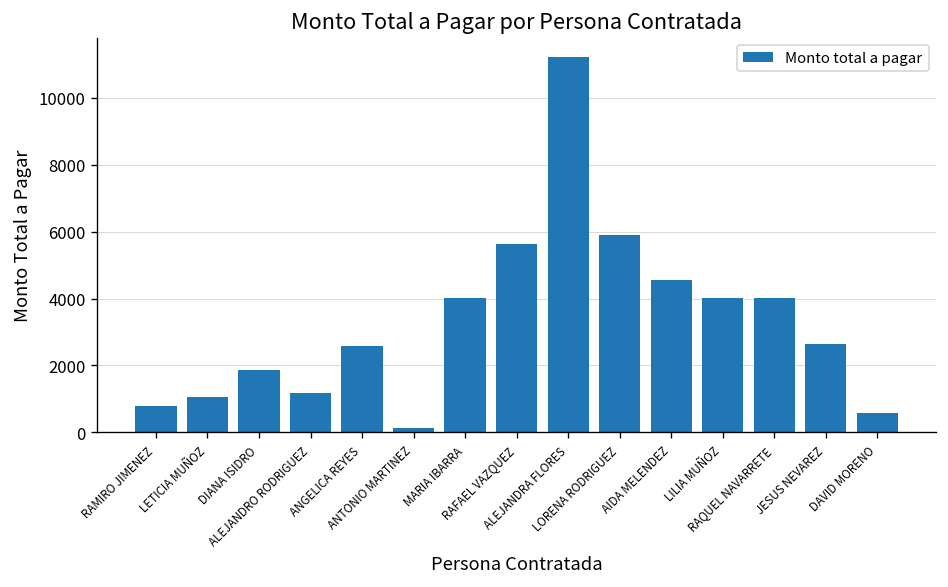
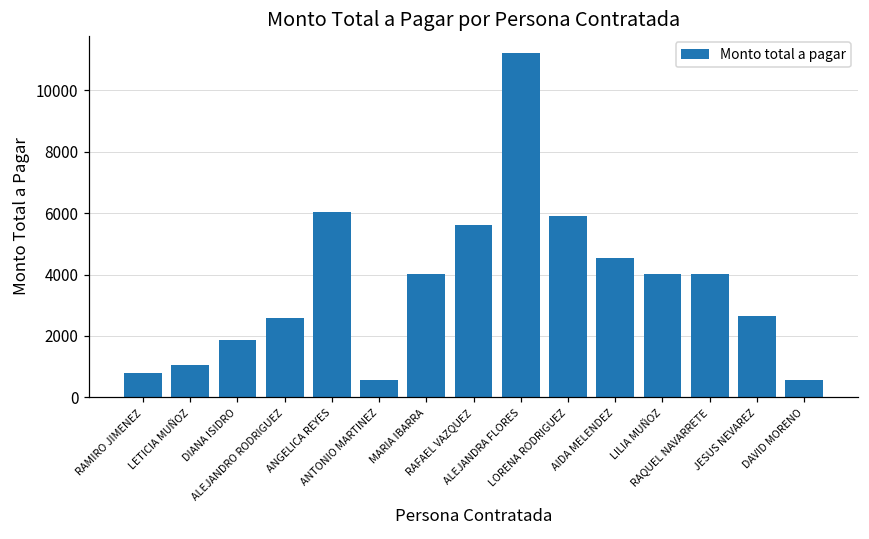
ALEJANDRO RODRIGUEZ: 1200 -> 2600
ANGELICA REYES: 2600 -> 6000
ANTONIO MARTINEZ: 100 -> 600
